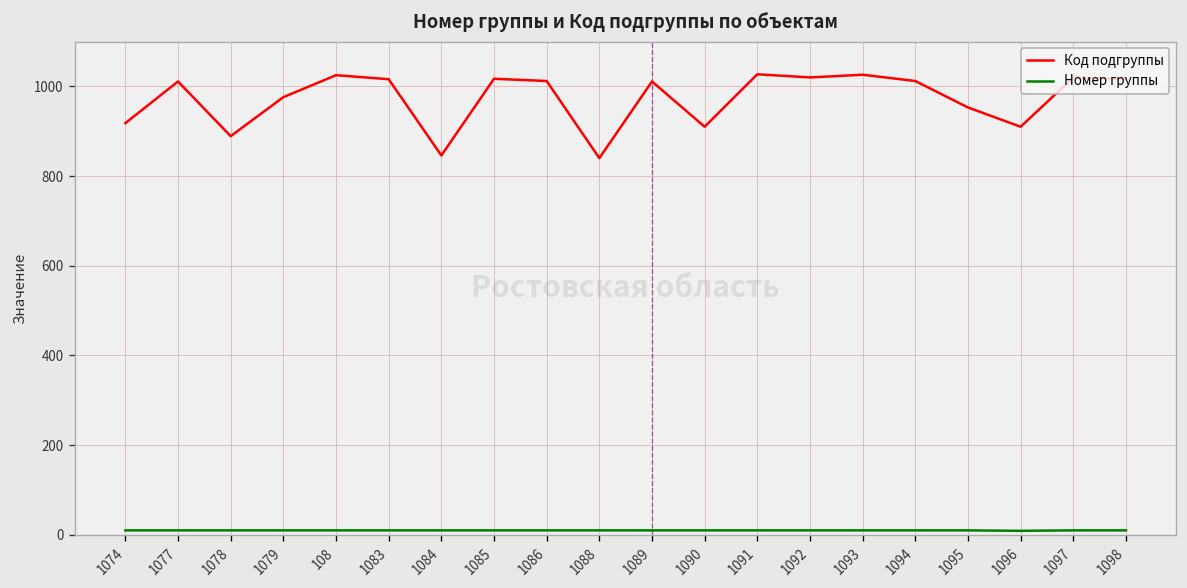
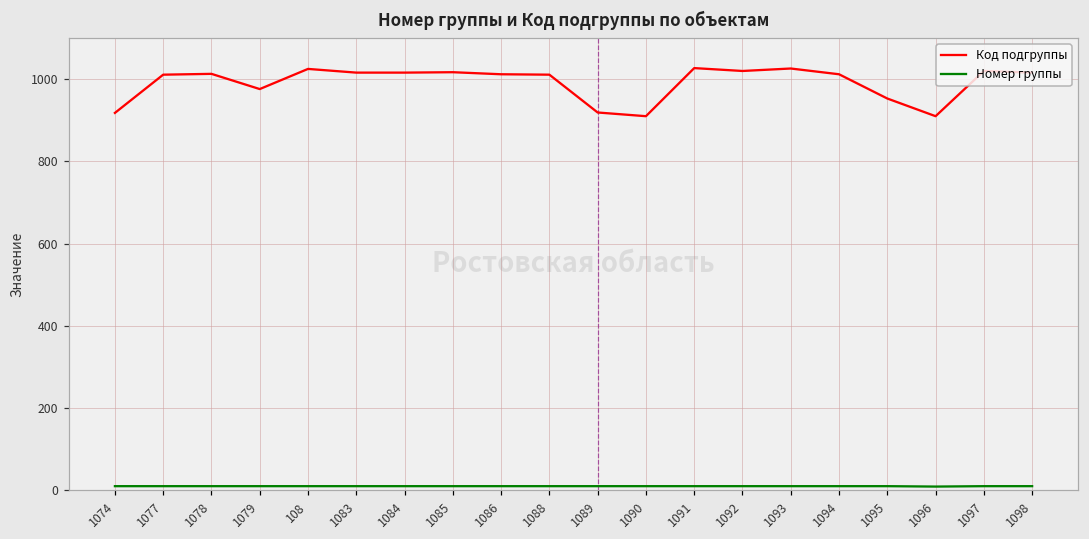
Код подгруппы, 1078: 890 -> 1010
Код подгруппы, 1084: 850 -> 1020
Код подгруппы, 1088: 840 -> 1010
Код подгруппы, 1089: 1010 -> 920
